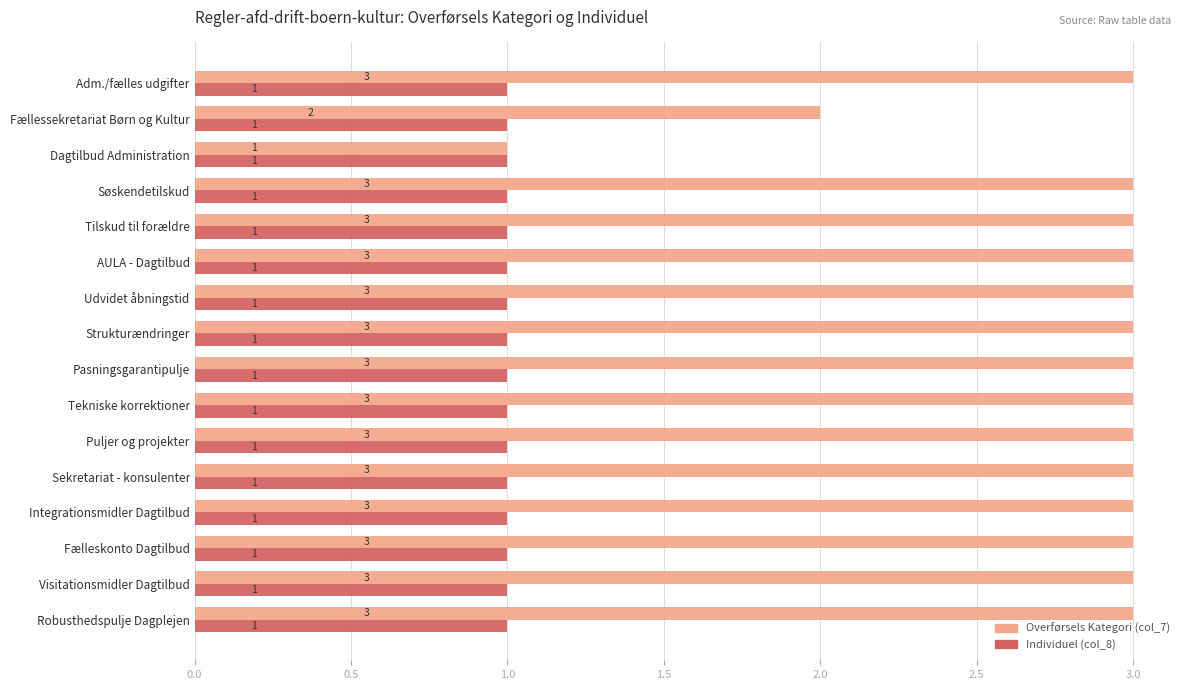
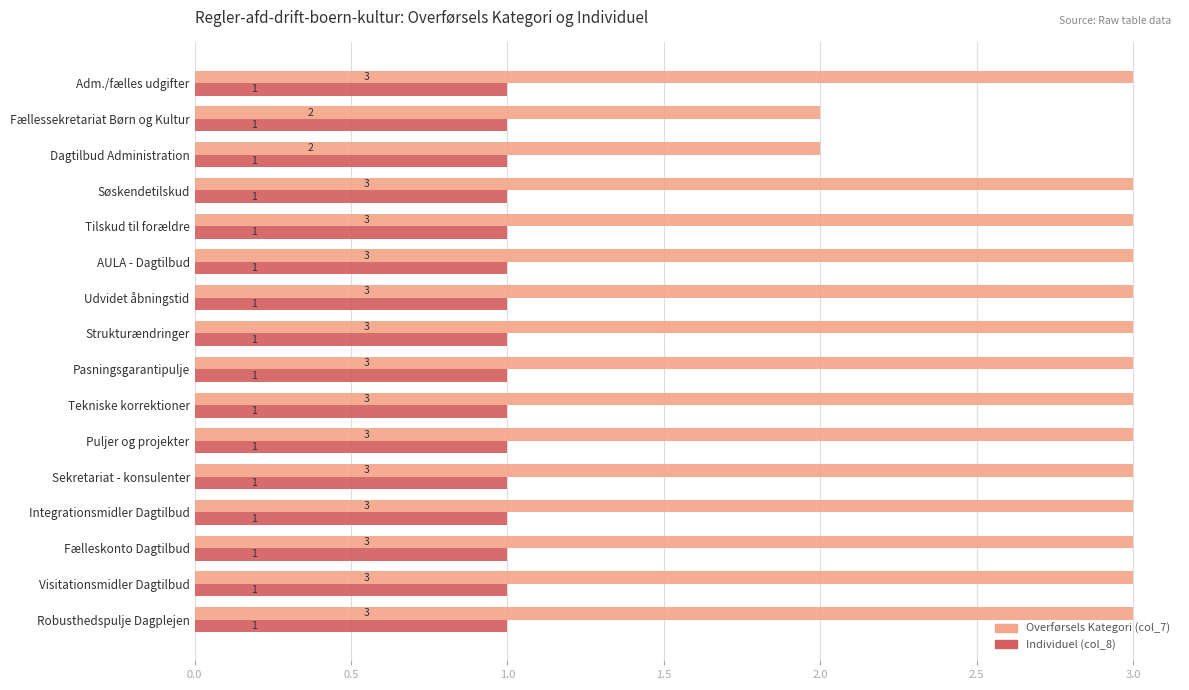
Overførsels Kategori (col_7), Dagtilbud Administration: 1 -> 2
